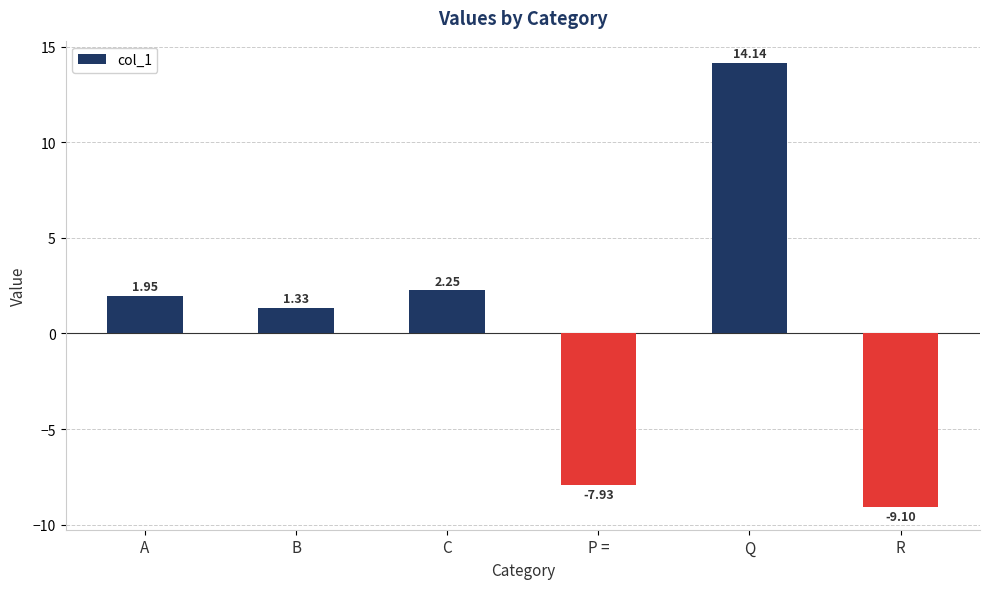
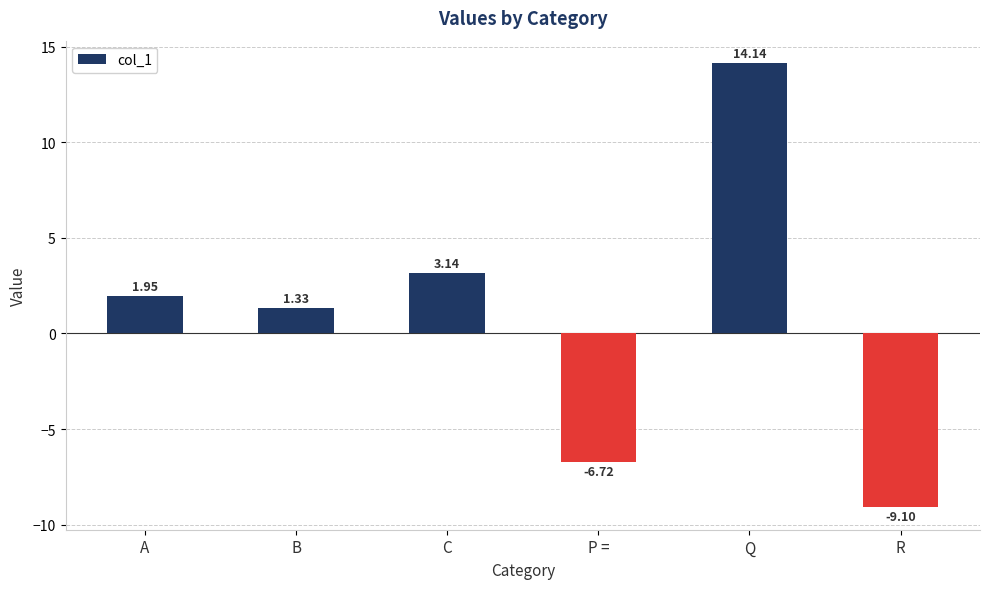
C: 2.25 -> 3.14
P =: -7.93 -> -6.72
